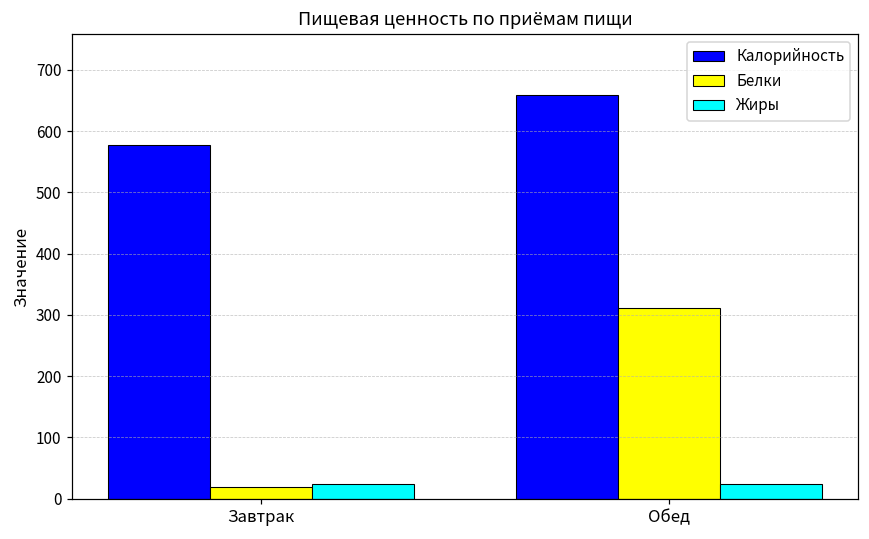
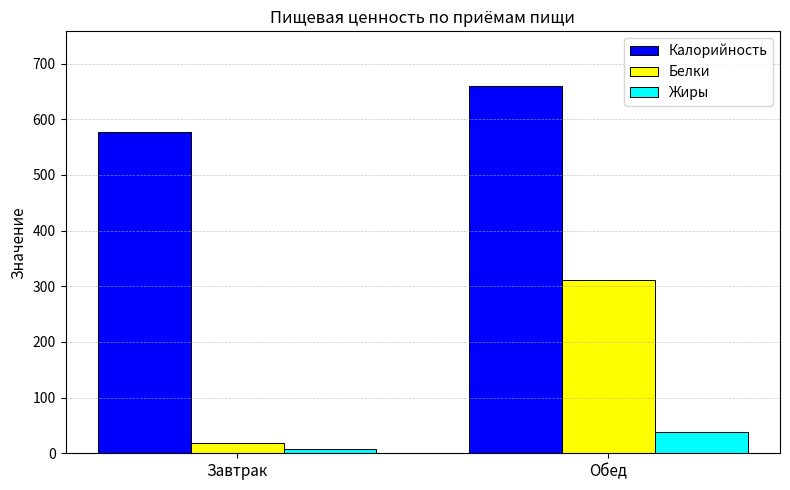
Жиры, Завтрак: 20 -> 10
Жиры, Обед: 20 -> 40
